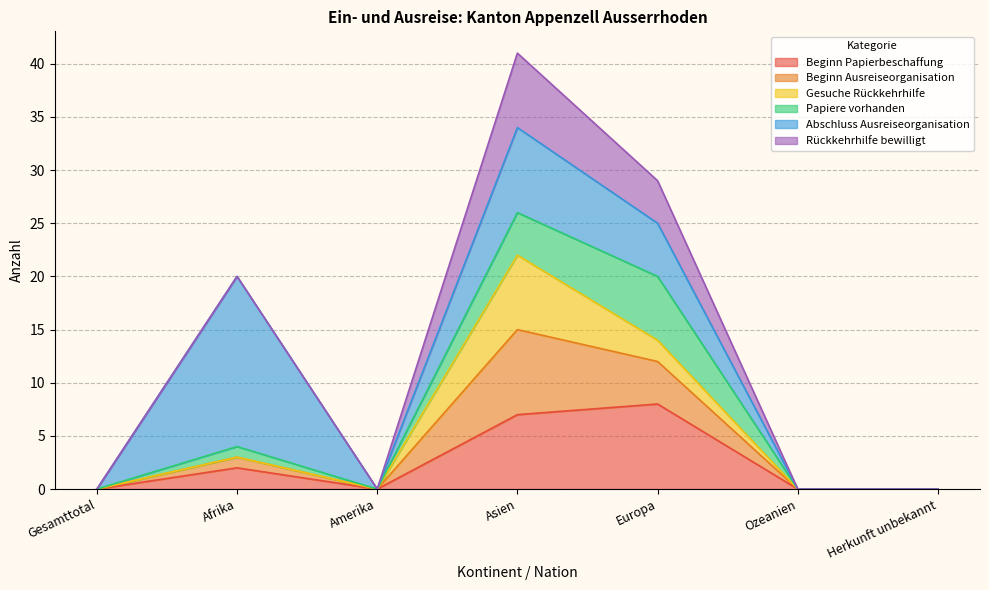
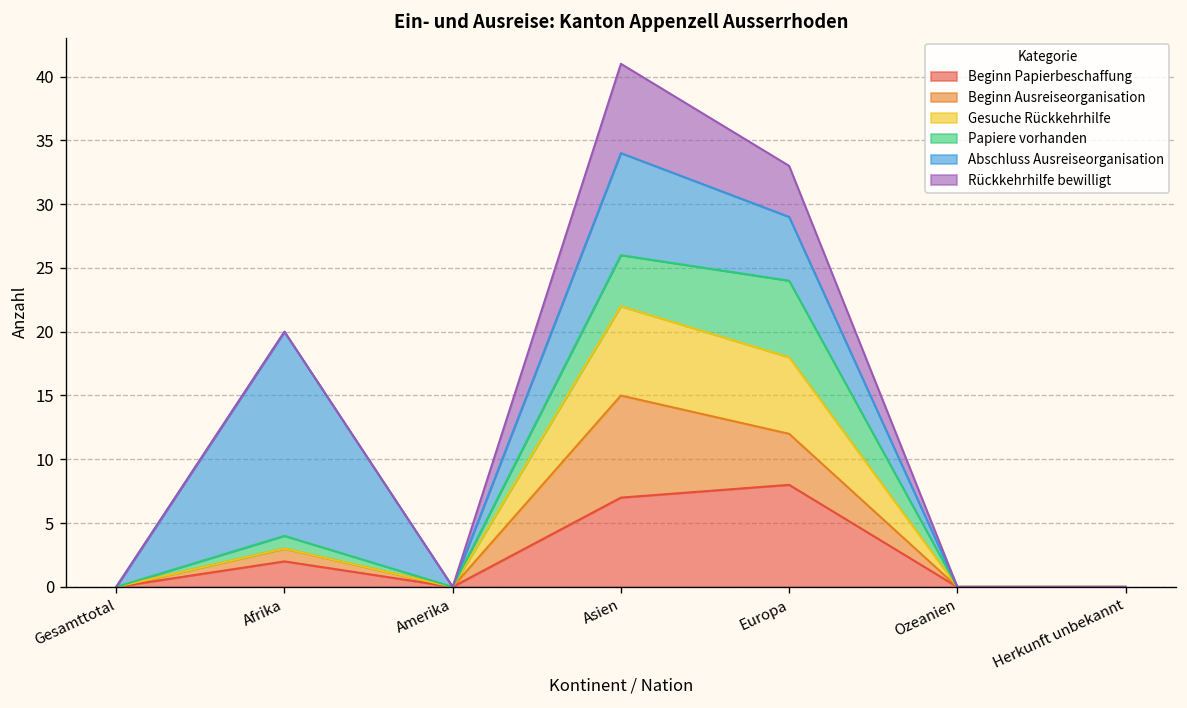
Gesuche Rückkehrhilfe, Europa: 2 -> 6
